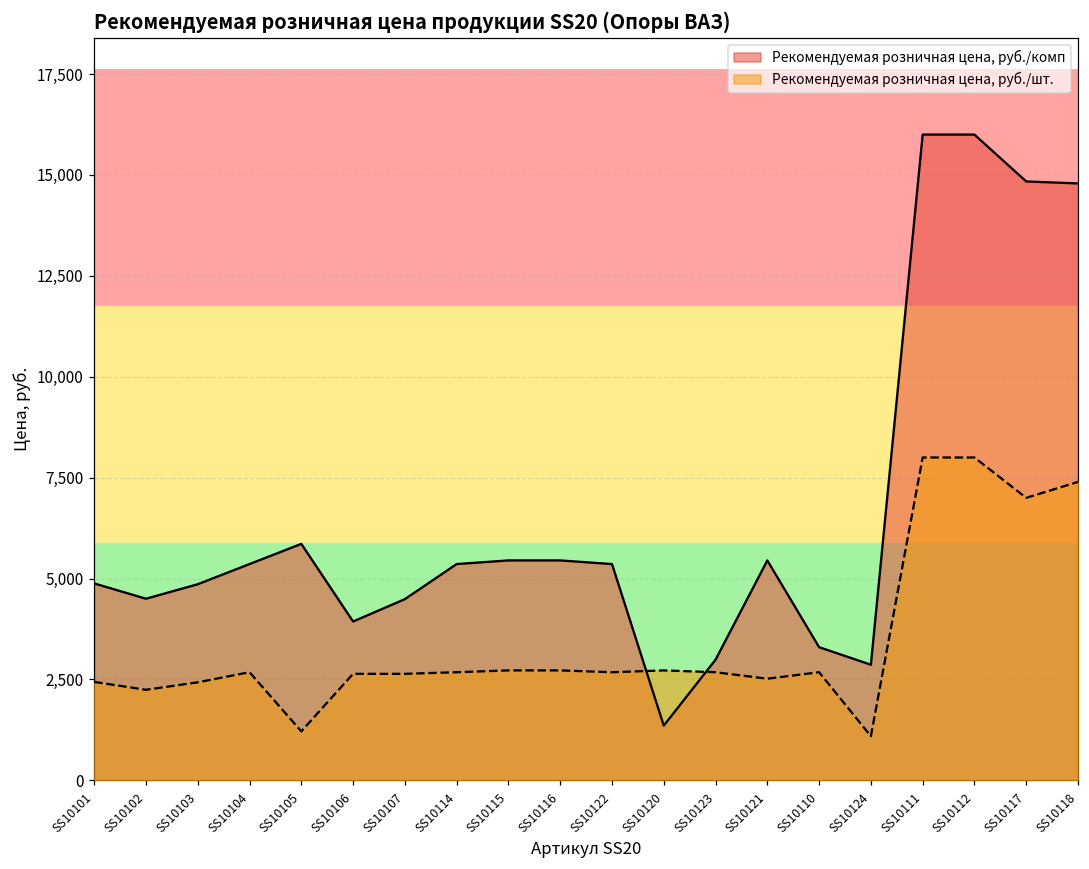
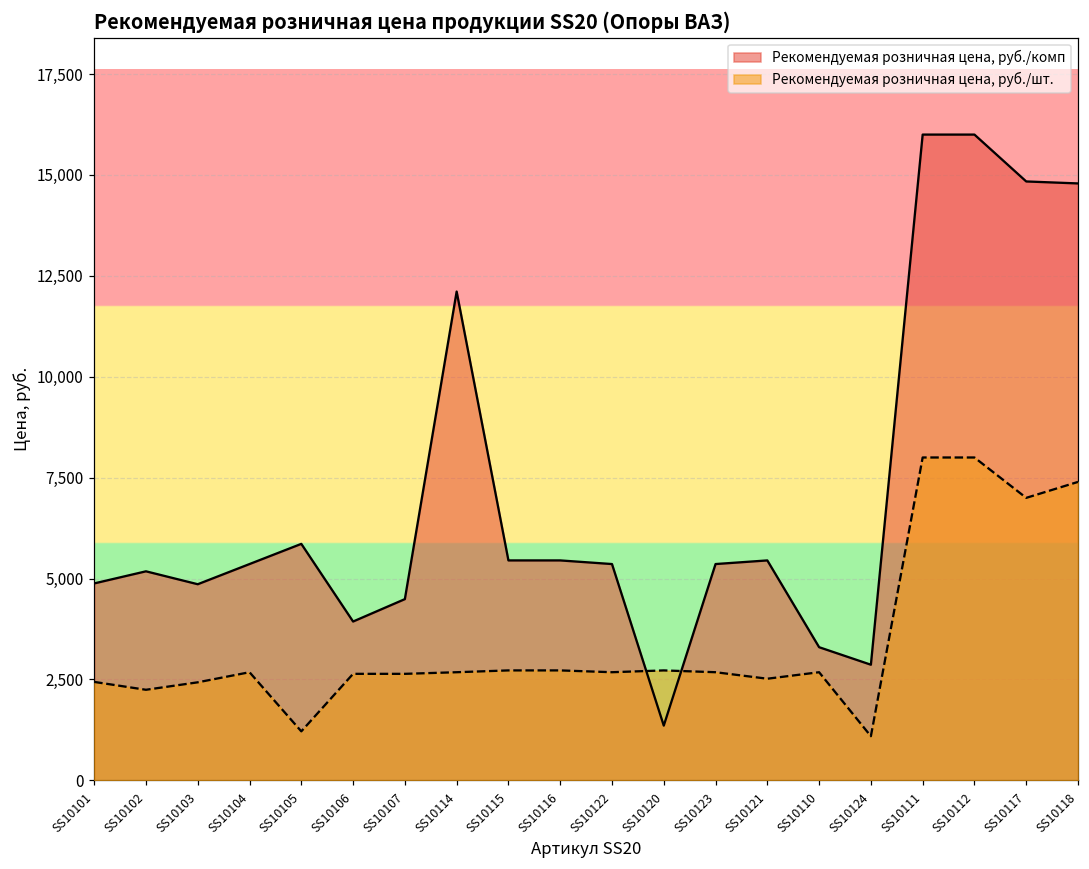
Рекомендуемая розничная цена, руб./комп, SS10102: 4,500 -> 5,200
Рекомендуемая розничная цена, руб./комп, SS10114: 5,400 -> 12,100
Рекомендуемая розничная цена, руб./комп, SS10123: 3,000 -> 5,400
